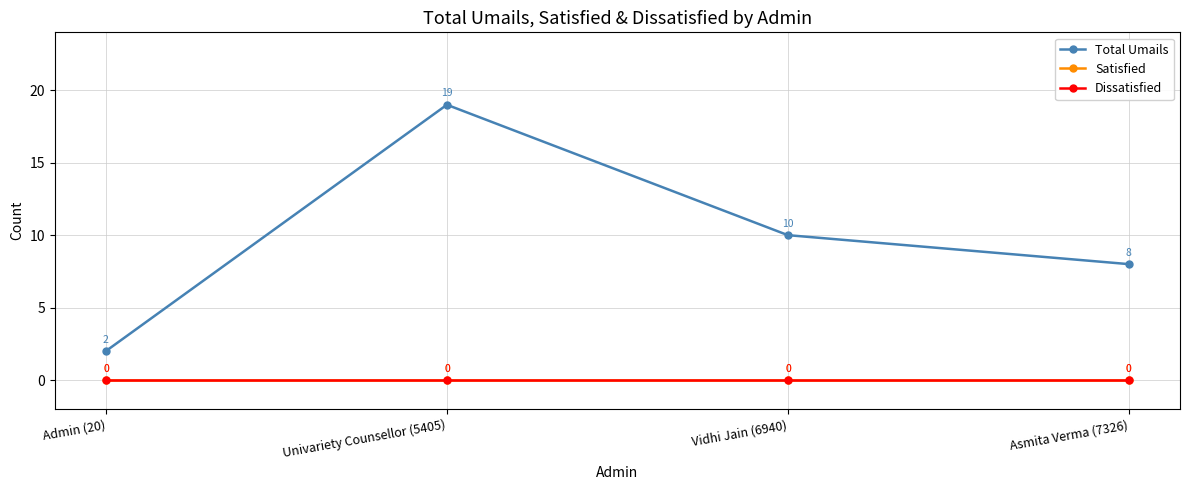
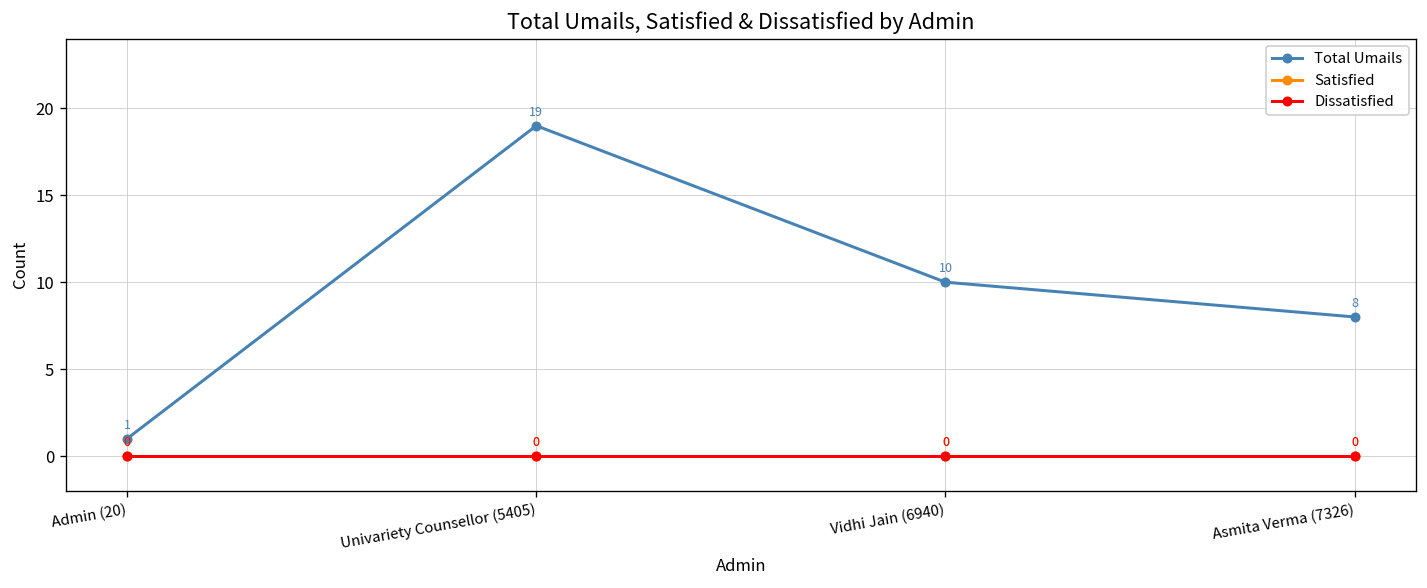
Total Umails, Admin (20): 2 -> 1
